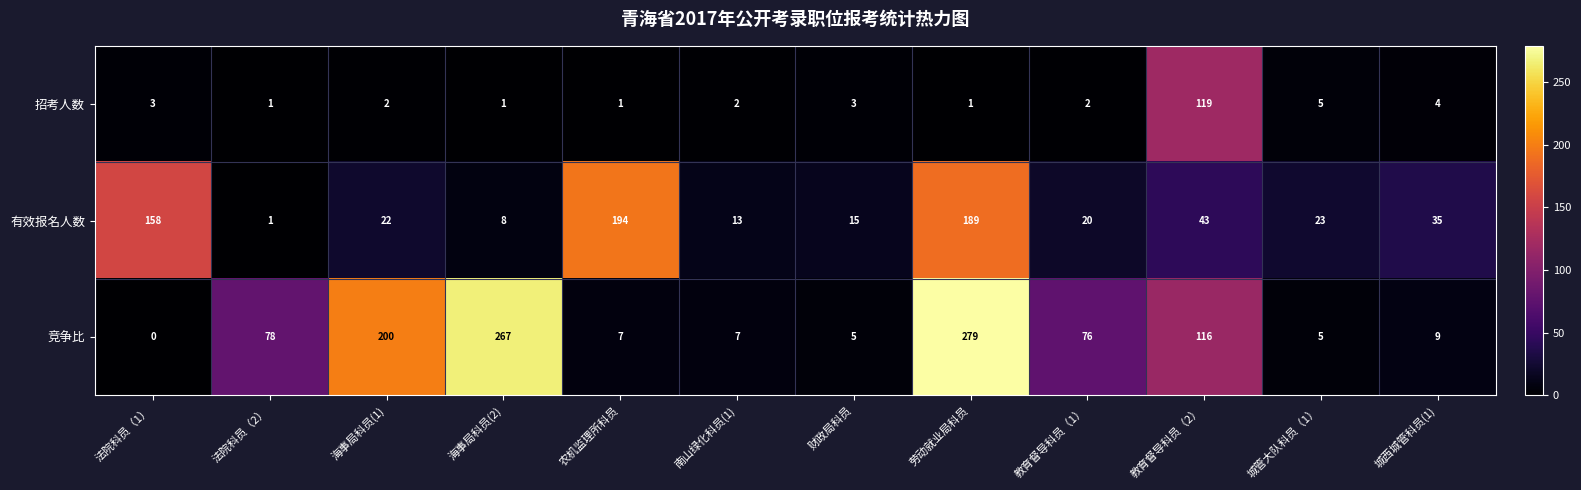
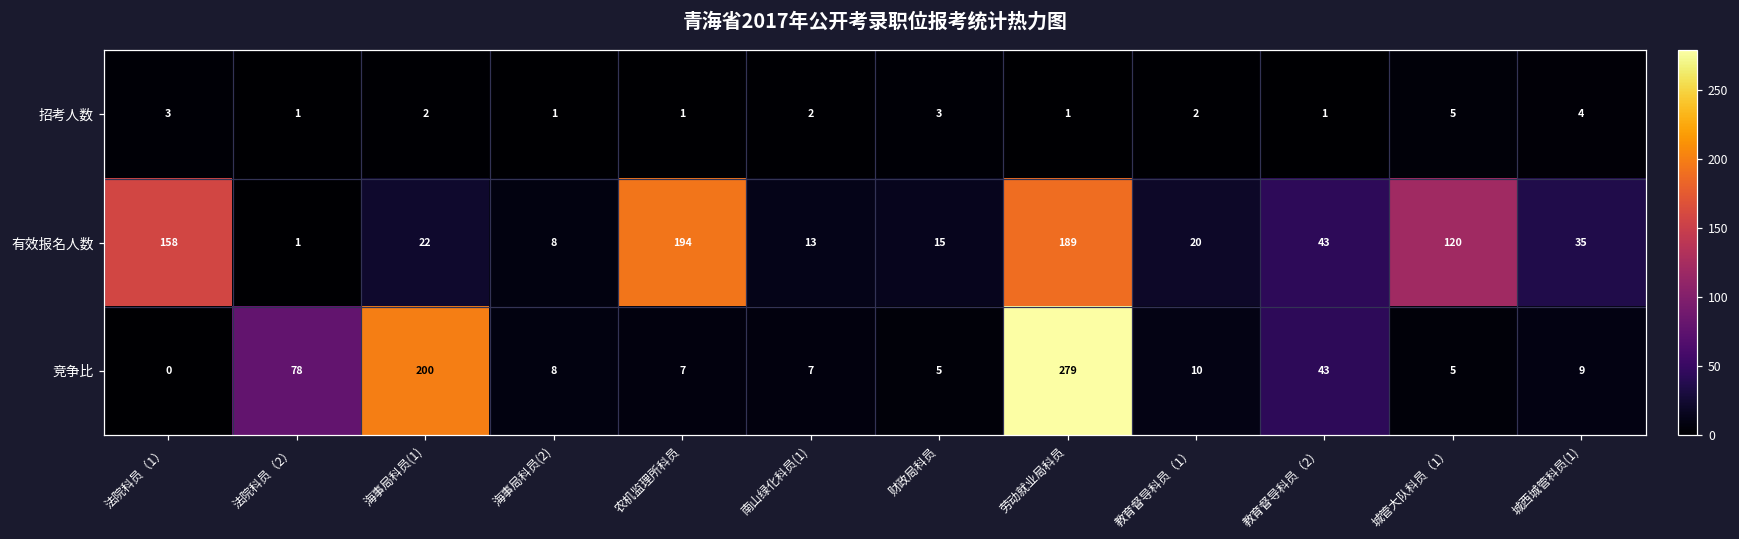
招考人数, 教育督导科员（2）: 119 -> 1
有效报名人数, 城管大队科员（1）: 23 -> 120
竞争比, 海事局科员(2): 267 -> 8
竞争比, 教育督导科员（1）: 76 -> 10
竞争比, 教育督导科员（2）: 116 -> 43
